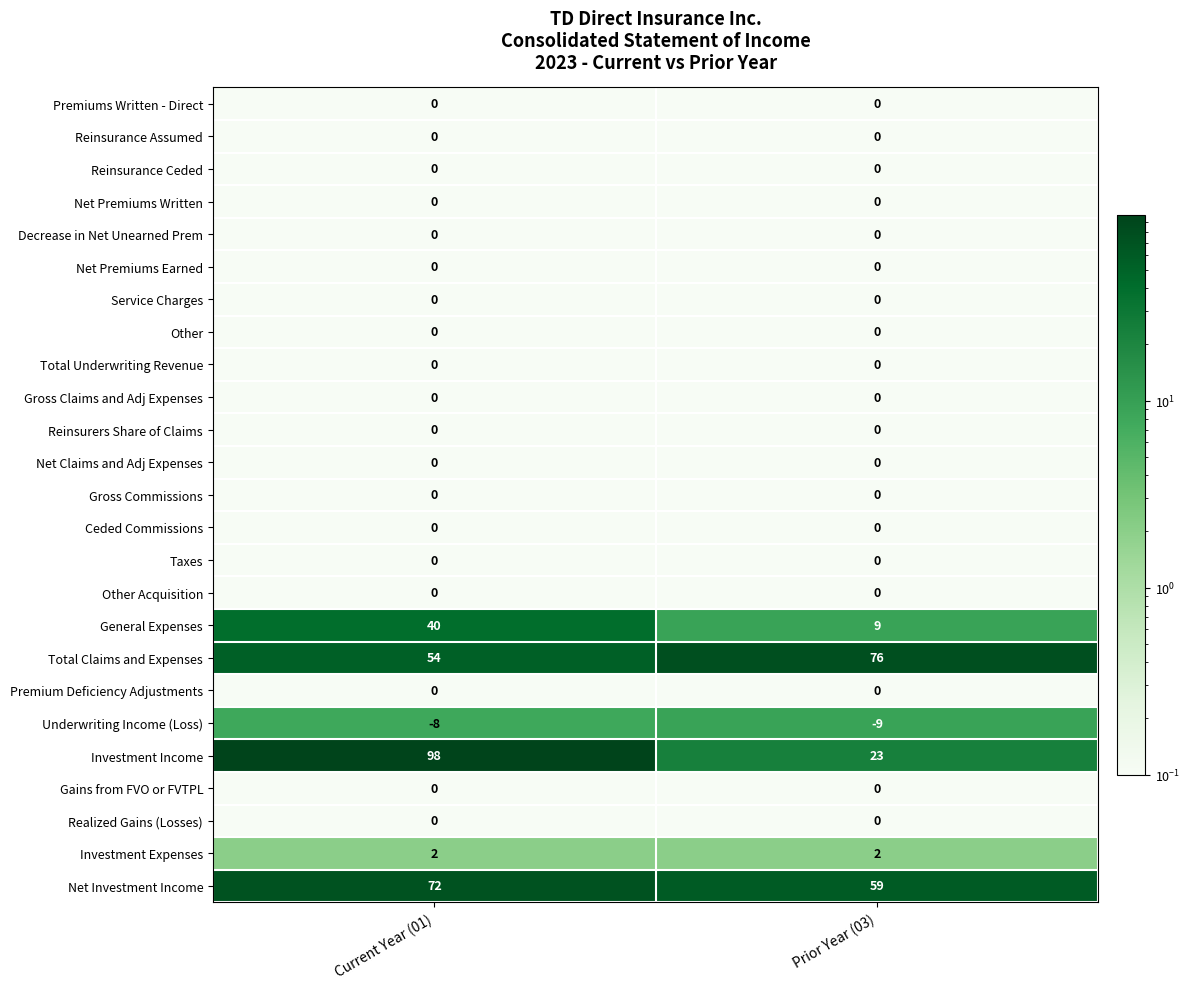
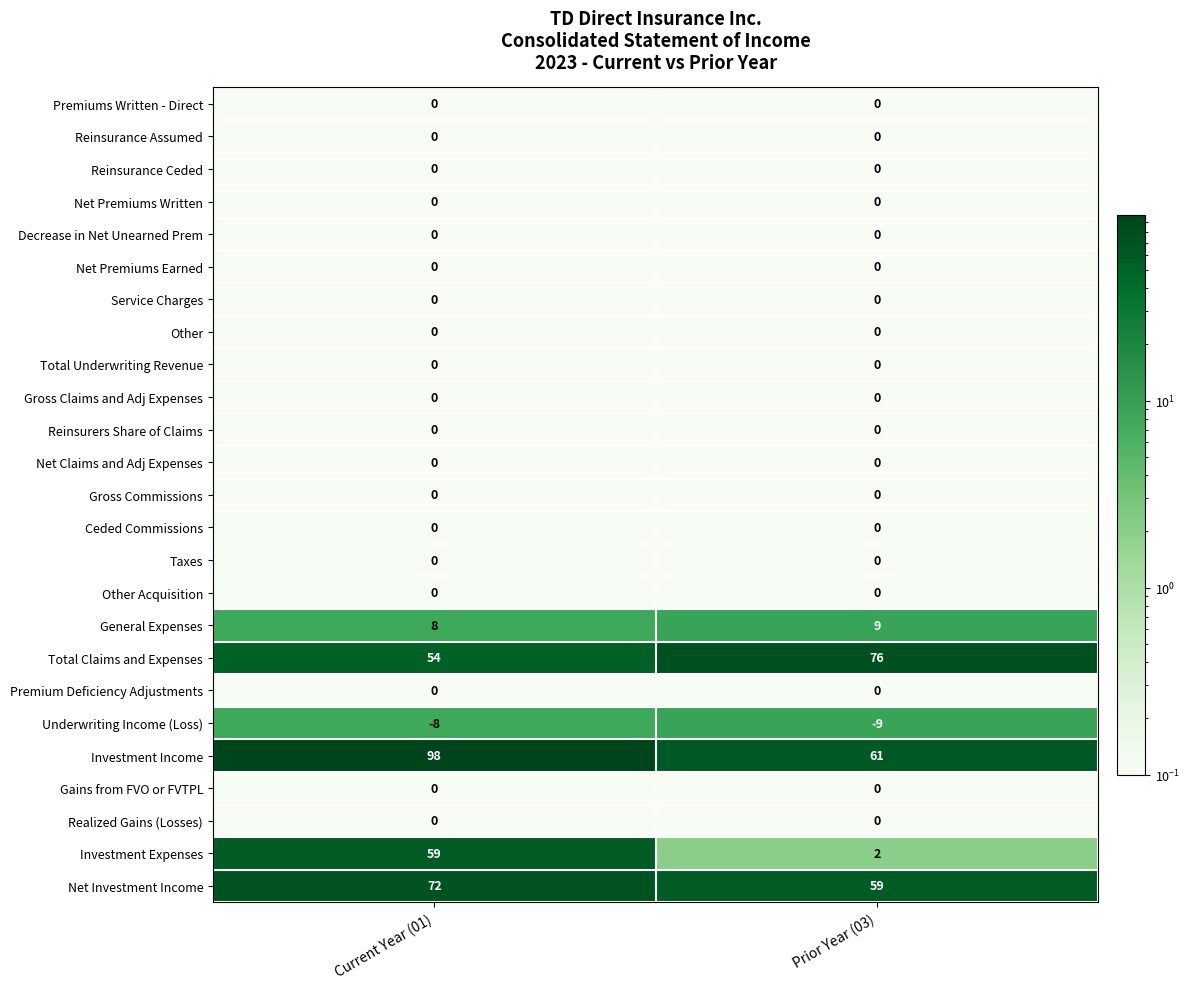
General Expenses, Current Year (01): 40 -> 8
Investment Income, Prior Year (03): 23 -> 61
Investment Expenses, Current Year (01): 2 -> 59
